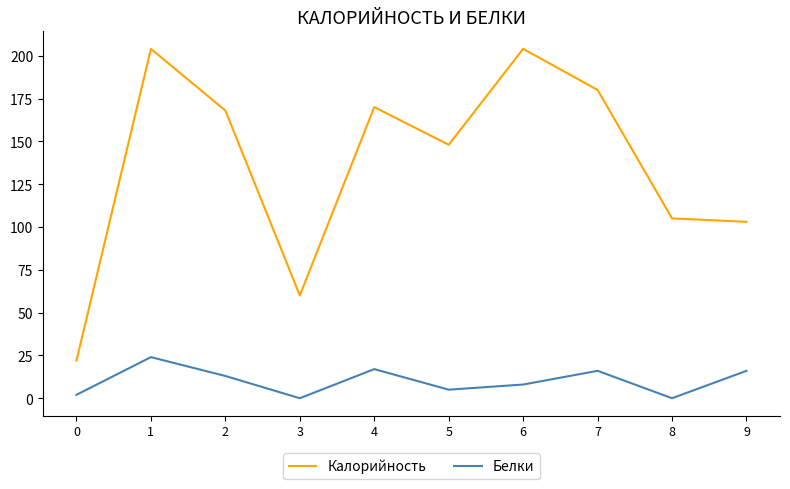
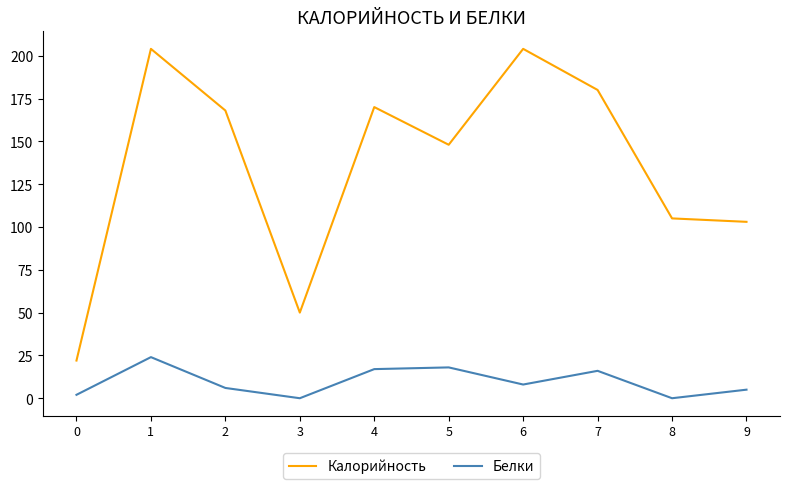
Белки, 2: 13 -> 6
Калорийность, 3: 60 -> 50
Белки, 5: 5 -> 18
Белки, 9: 16 -> 5
